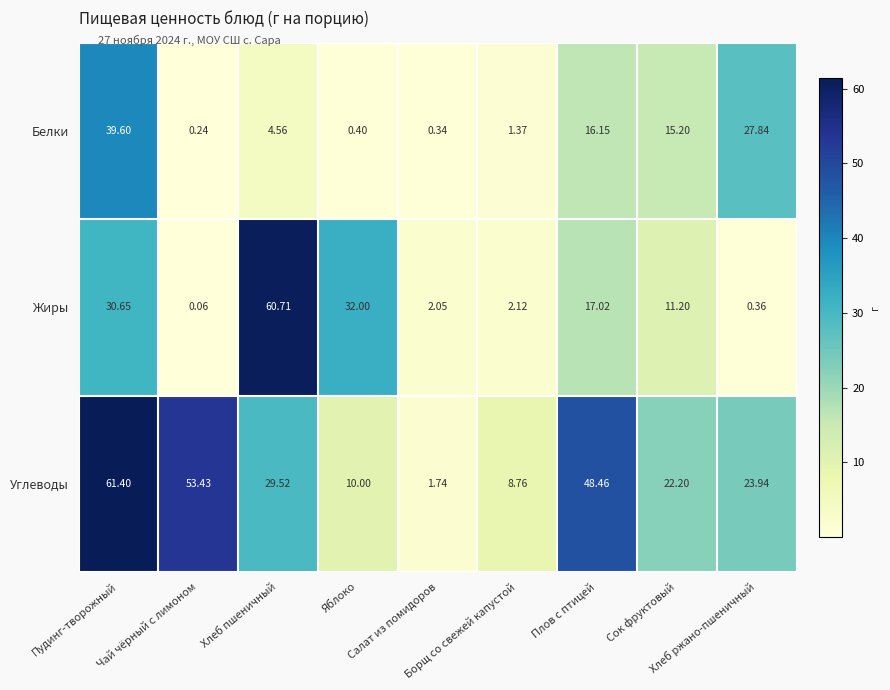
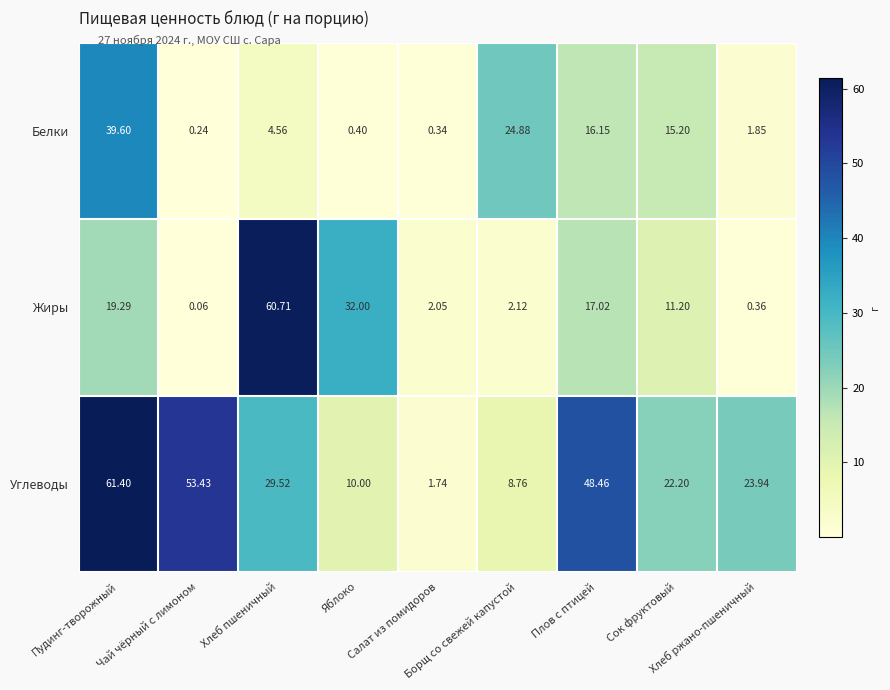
Белки, Борщ со свежей капустой: 1.37 -> 24.88
Белки, Хлеб ржано-пшеничный: 27.84 -> 1.85
Жиры, Пудинг-творожный: 30.65 -> 19.29
